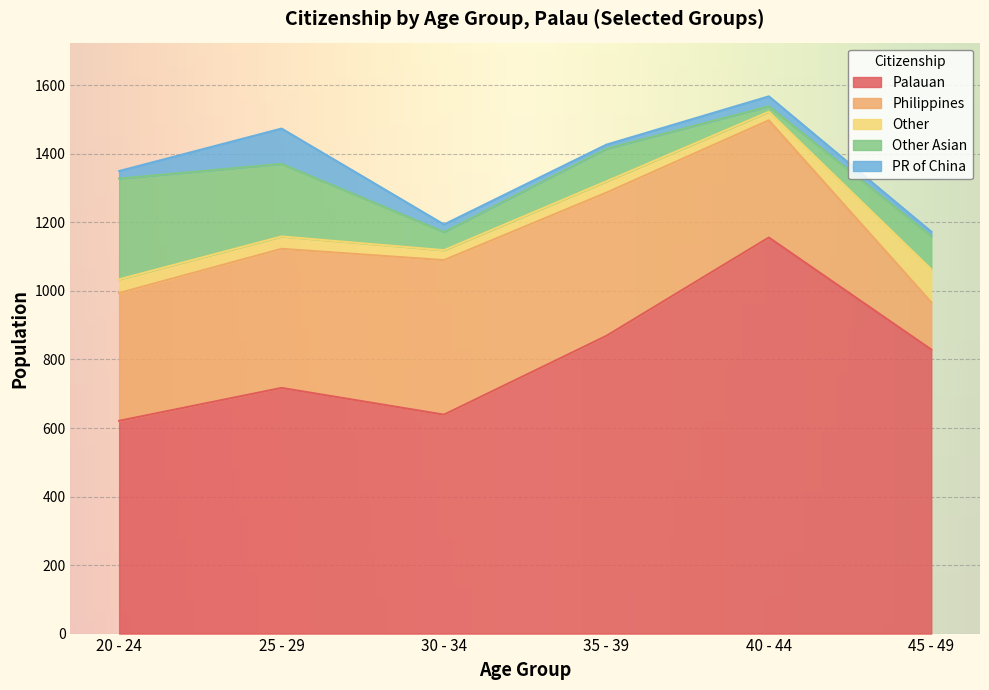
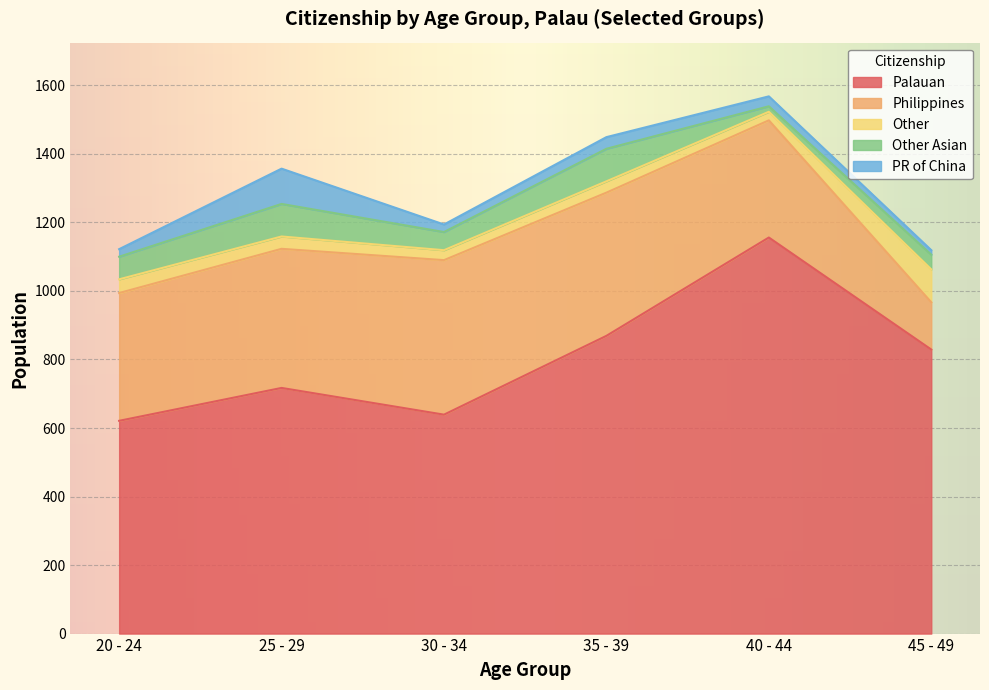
Other Asian, 20 - 24: 290 -> 70
Other Asian, 25 - 29: 210 -> 100
PR of China, 35 - 39: 10 -> 30
Other Asian, 45 - 49: 100 -> 40
